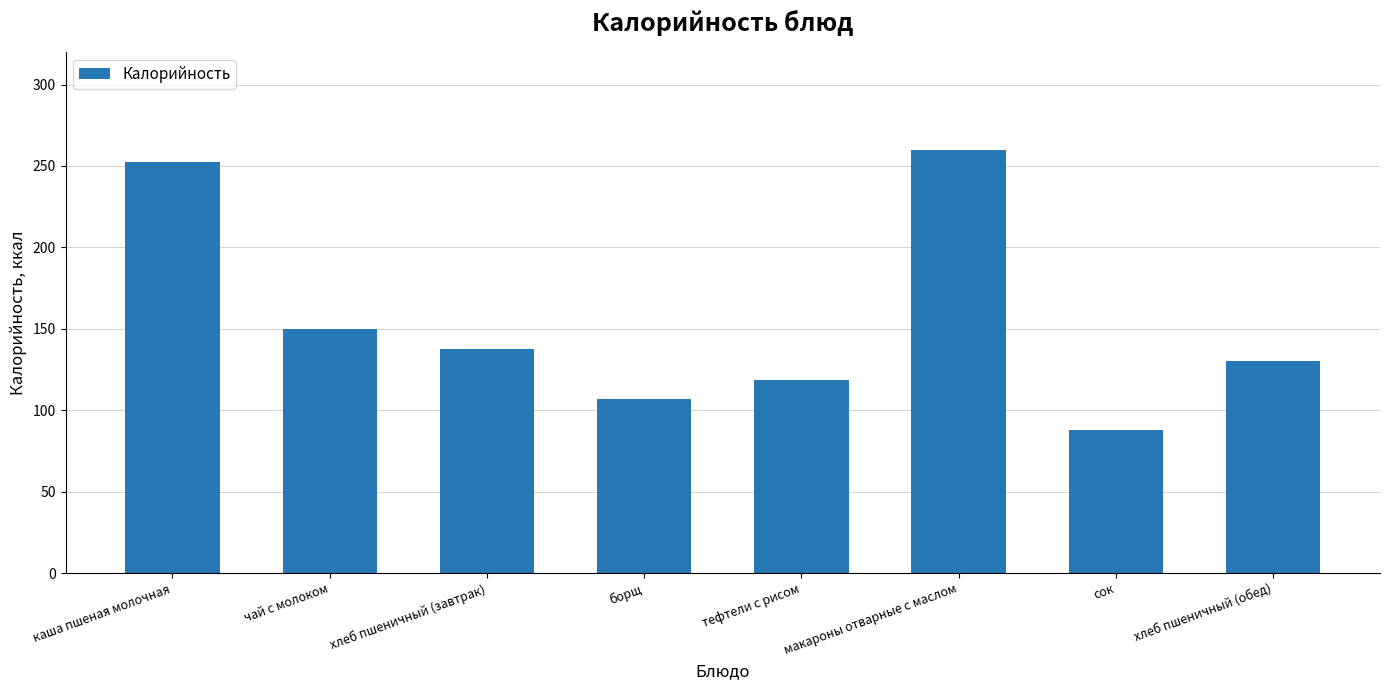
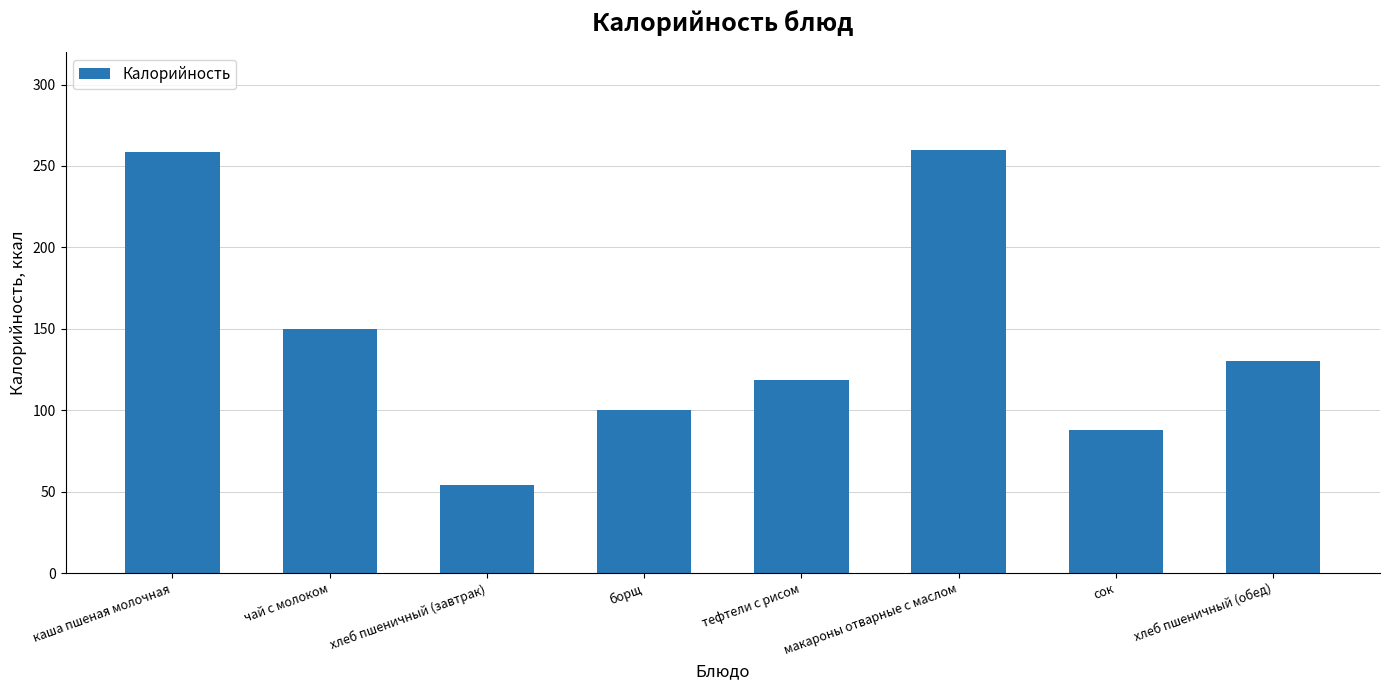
каша пшеная молочная: 252 -> 259
хлеб пшеничный (завтрак): 137 -> 54
борщ: 107 -> 100
